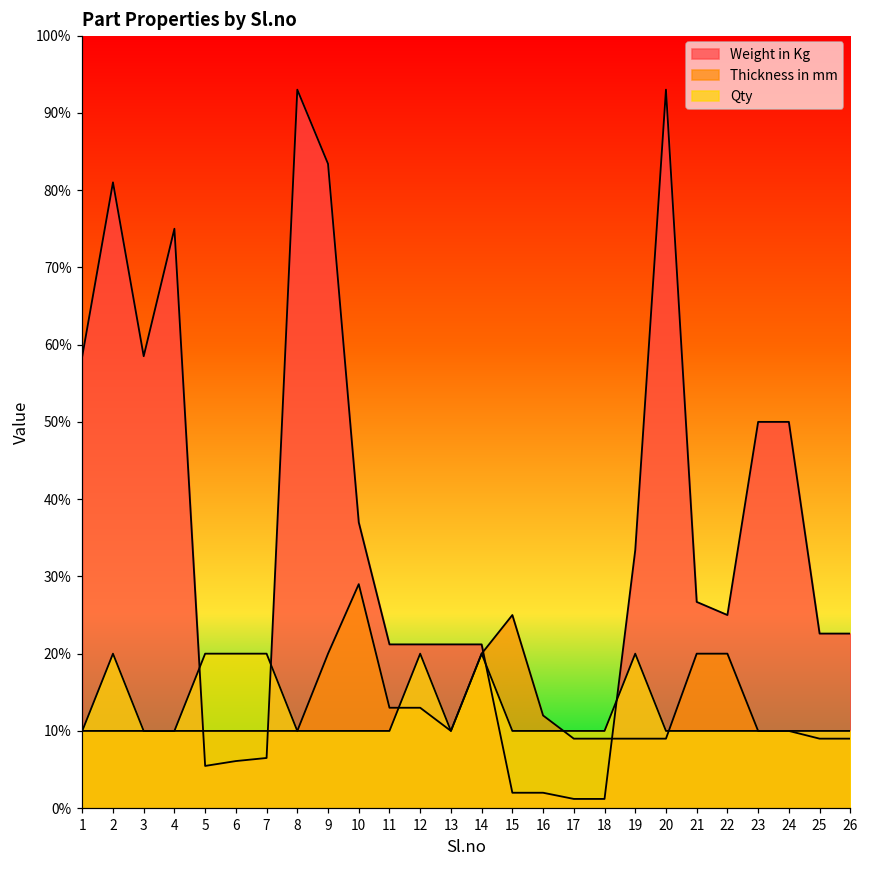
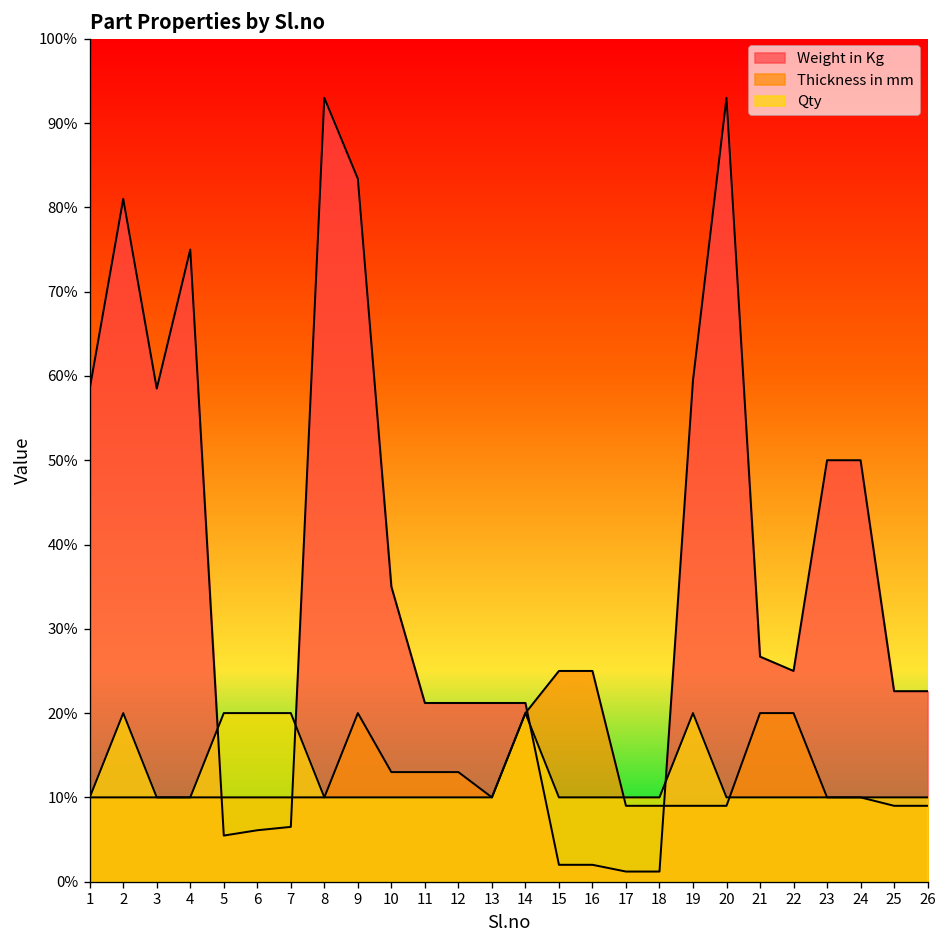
Weight in Kg, 10: 37% -> 35%
Thickness in mm, 10: 29% -> 13%
Qty, 12: 20% -> 10%
Thickness in mm, 16: 12% -> 25%
Weight in Kg, 19: 33% -> 60%
